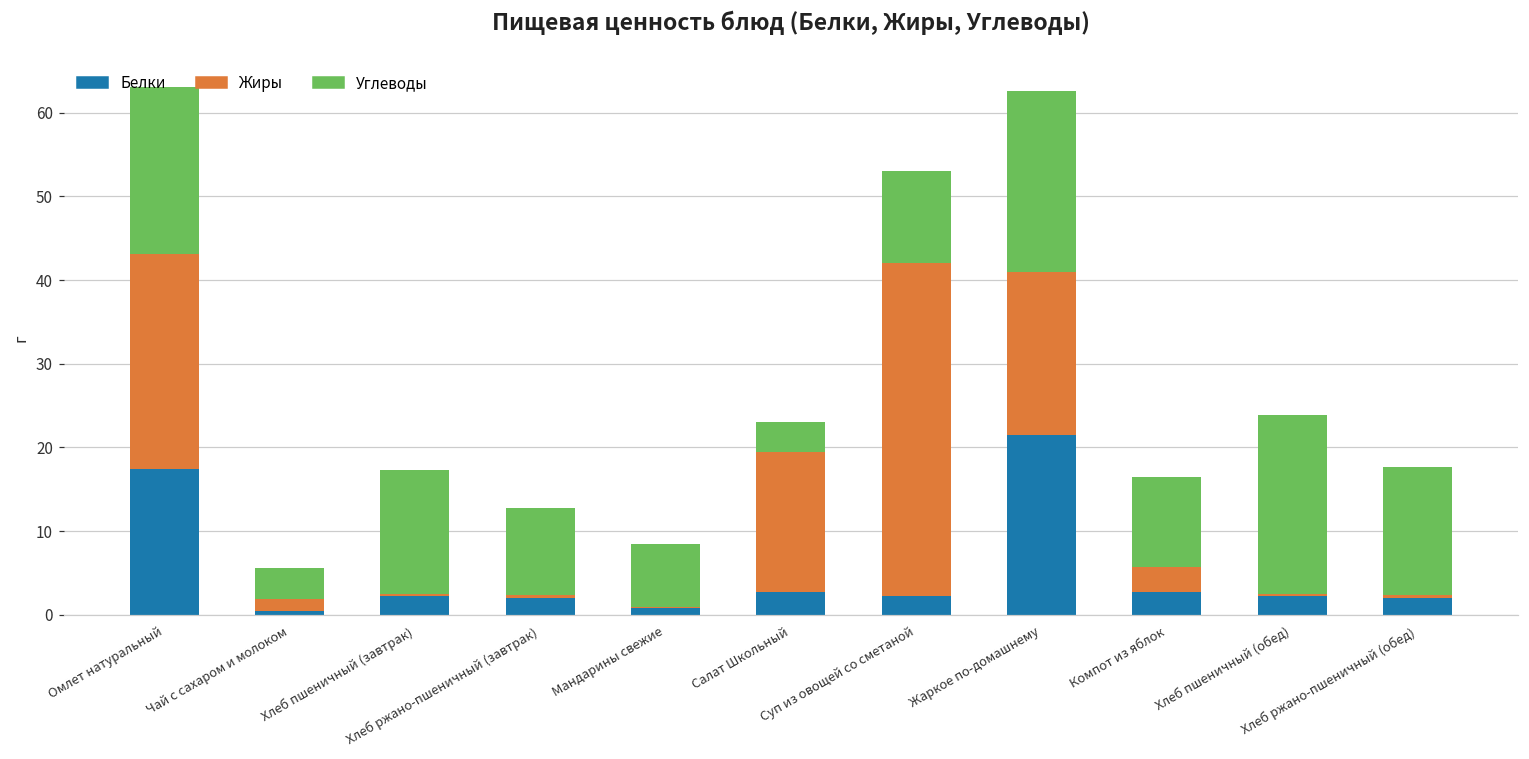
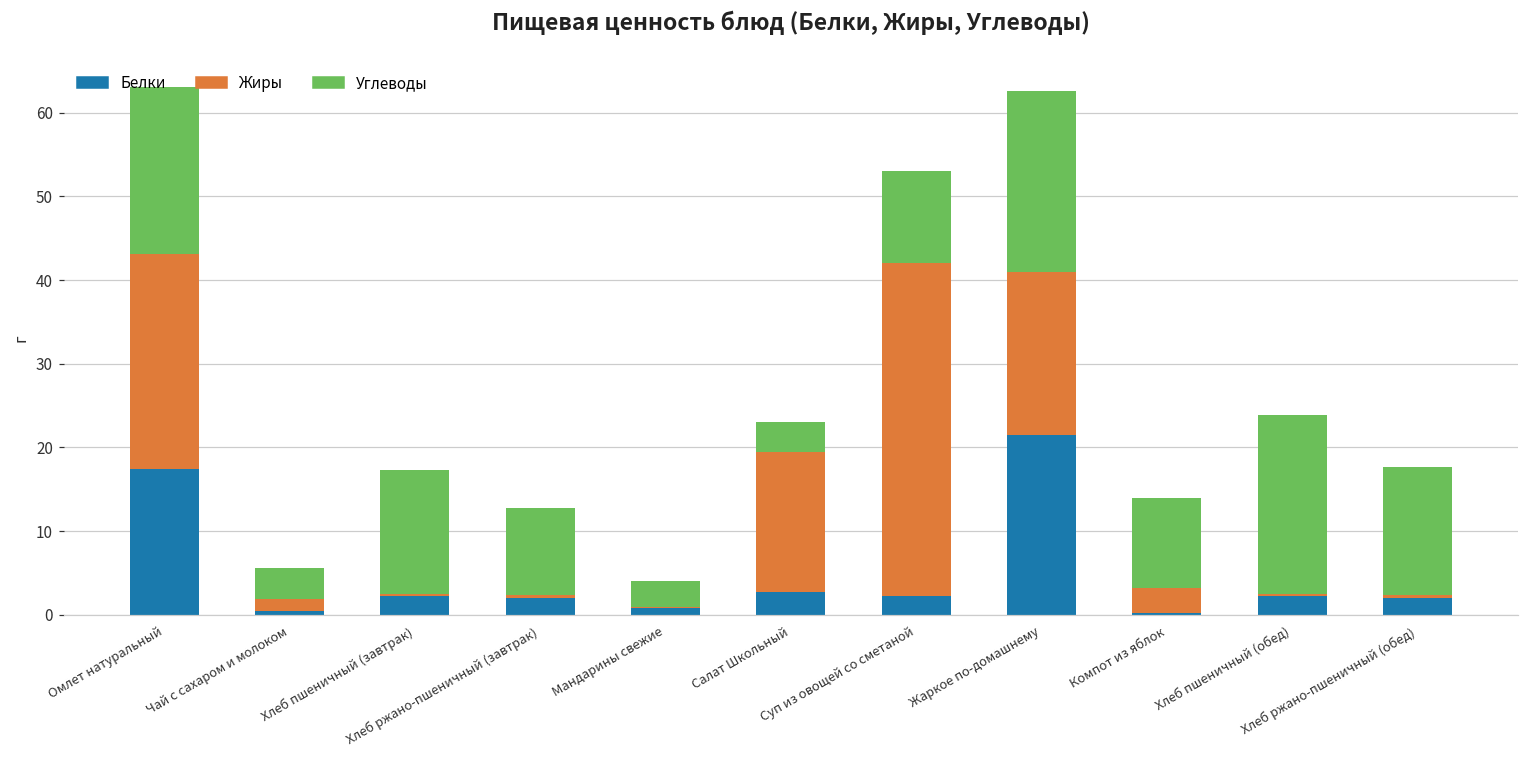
Углеводы, Мандарины свежие: 8 -> 3
Белки, Компот из яблок: 3 -> 0
